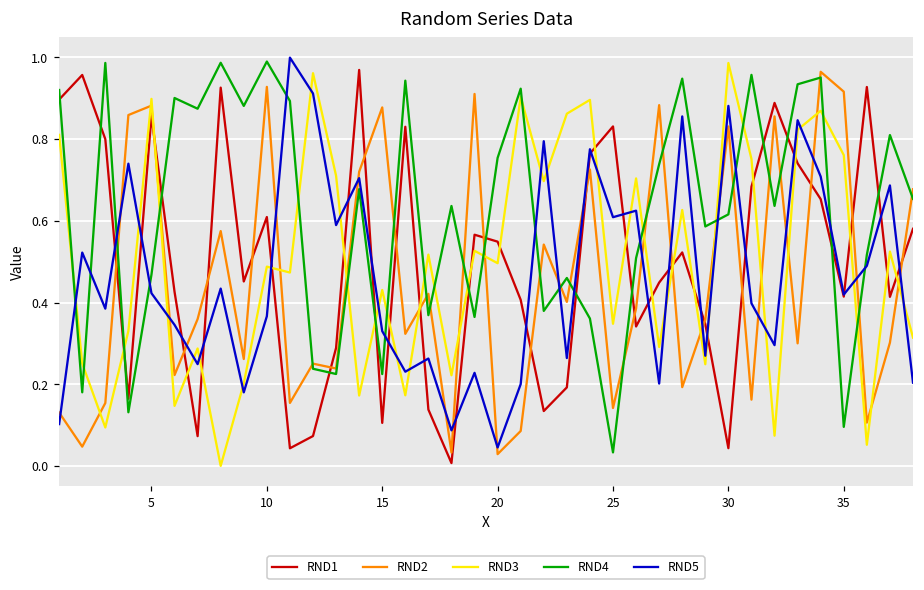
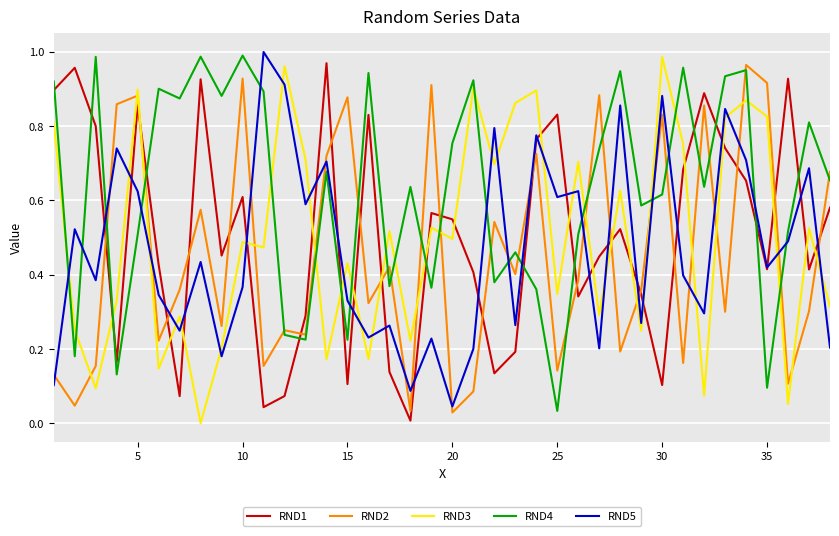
RND4, 5: 0.47 -> 0.51
RND5, 5: 0.42 -> 0.62
RND1, 30: 0.04 -> 0.10
RND3, 35: 0.76 -> 0.83
